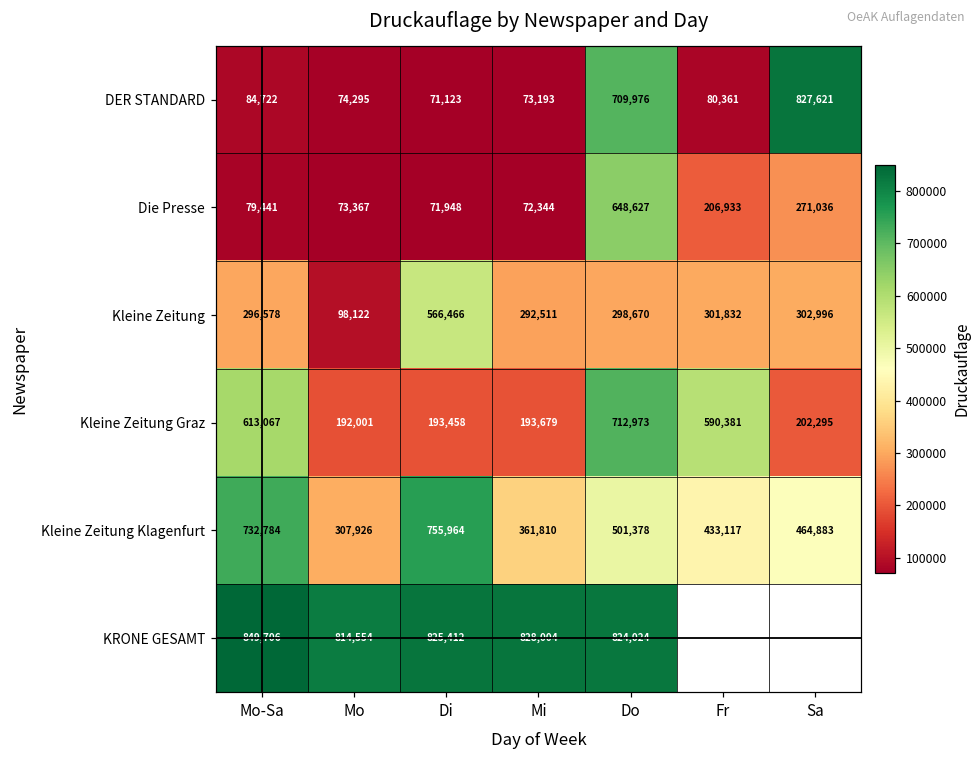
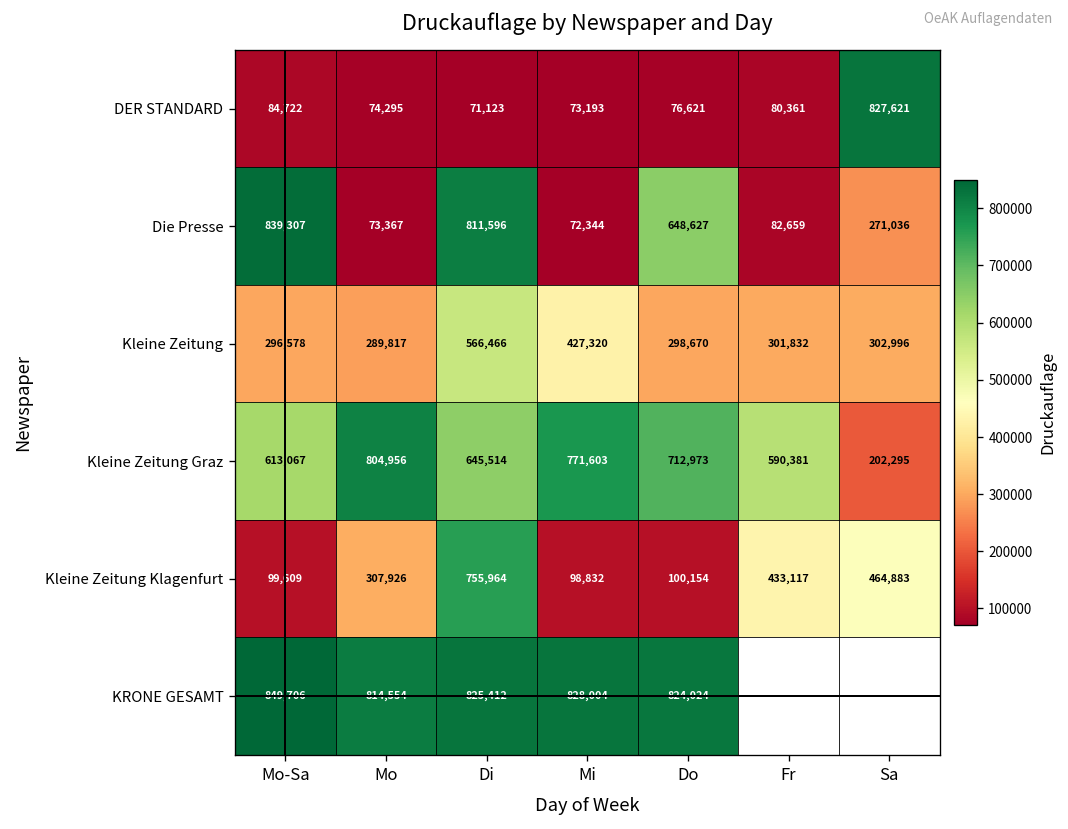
DER STANDARD, Do: 709,976 -> 76,621
Die Presse, Mo-Sa: 79,441 -> 839,307
Die Presse, Di: 71,948 -> 811,596
Die Presse, Fr: 206,933 -> 82,659
Kleine Zeitung, Mo: 98,122 -> 289,817
Kleine Zeitung, Mi: 292,511 -> 427,320
Kleine Zeitung Graz, Mo: 192,001 -> 804,956
Kleine Zeitung Graz, Di: 193,458 -> 645,514
Kleine Zeitung Graz, Mi: 193,679 -> 771,603
Kleine Zeitung Klagenfurt, Mo-Sa: 732,784 -> 99,609
Kleine Zeitung Klagenfurt, Mi: 361,810 -> 98,832
Kleine Zeitung Klagenfurt, Do: 501,378 -> 100,154
